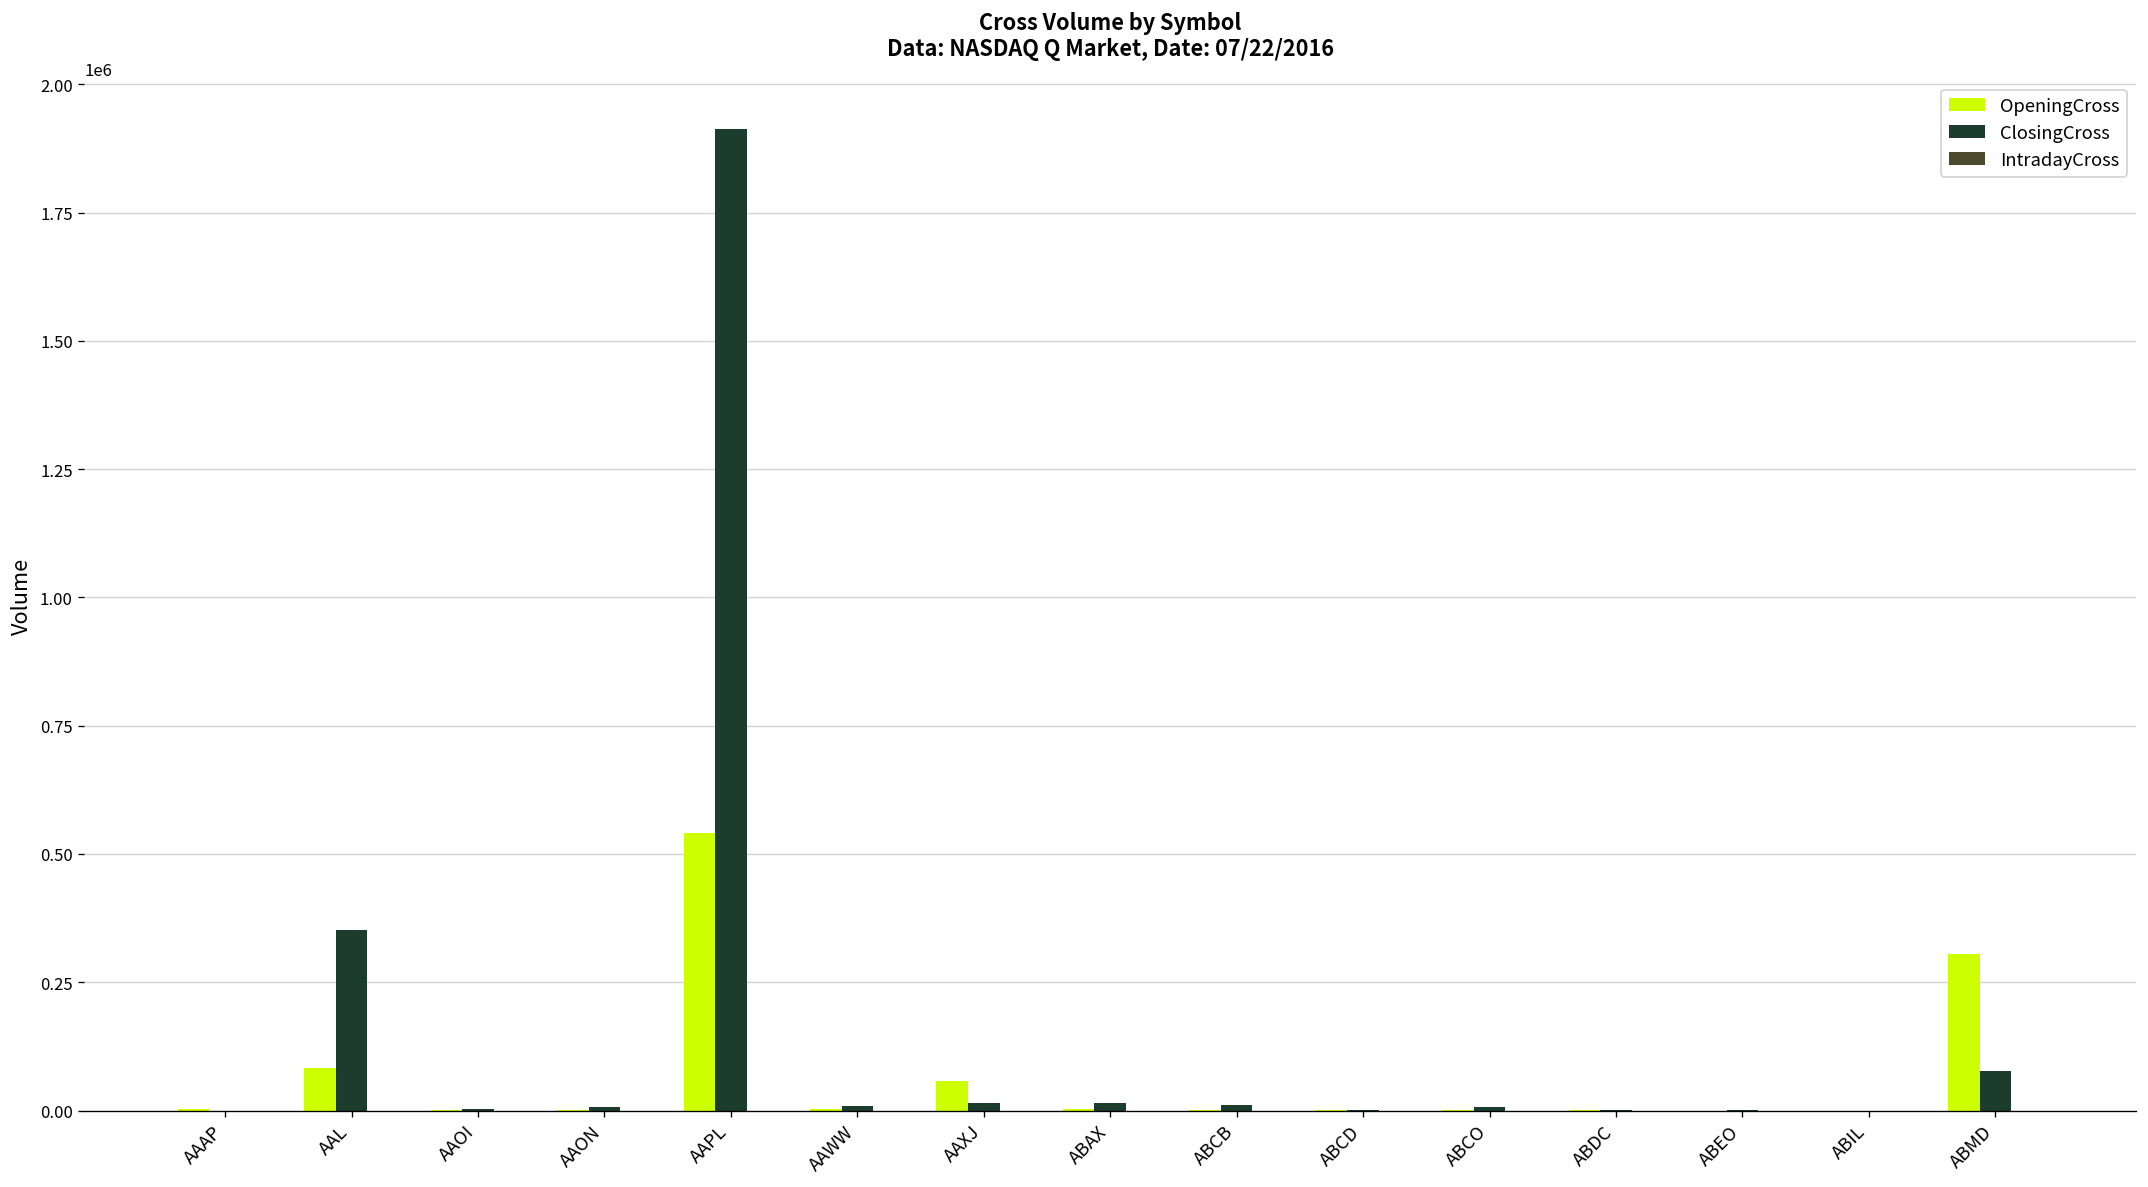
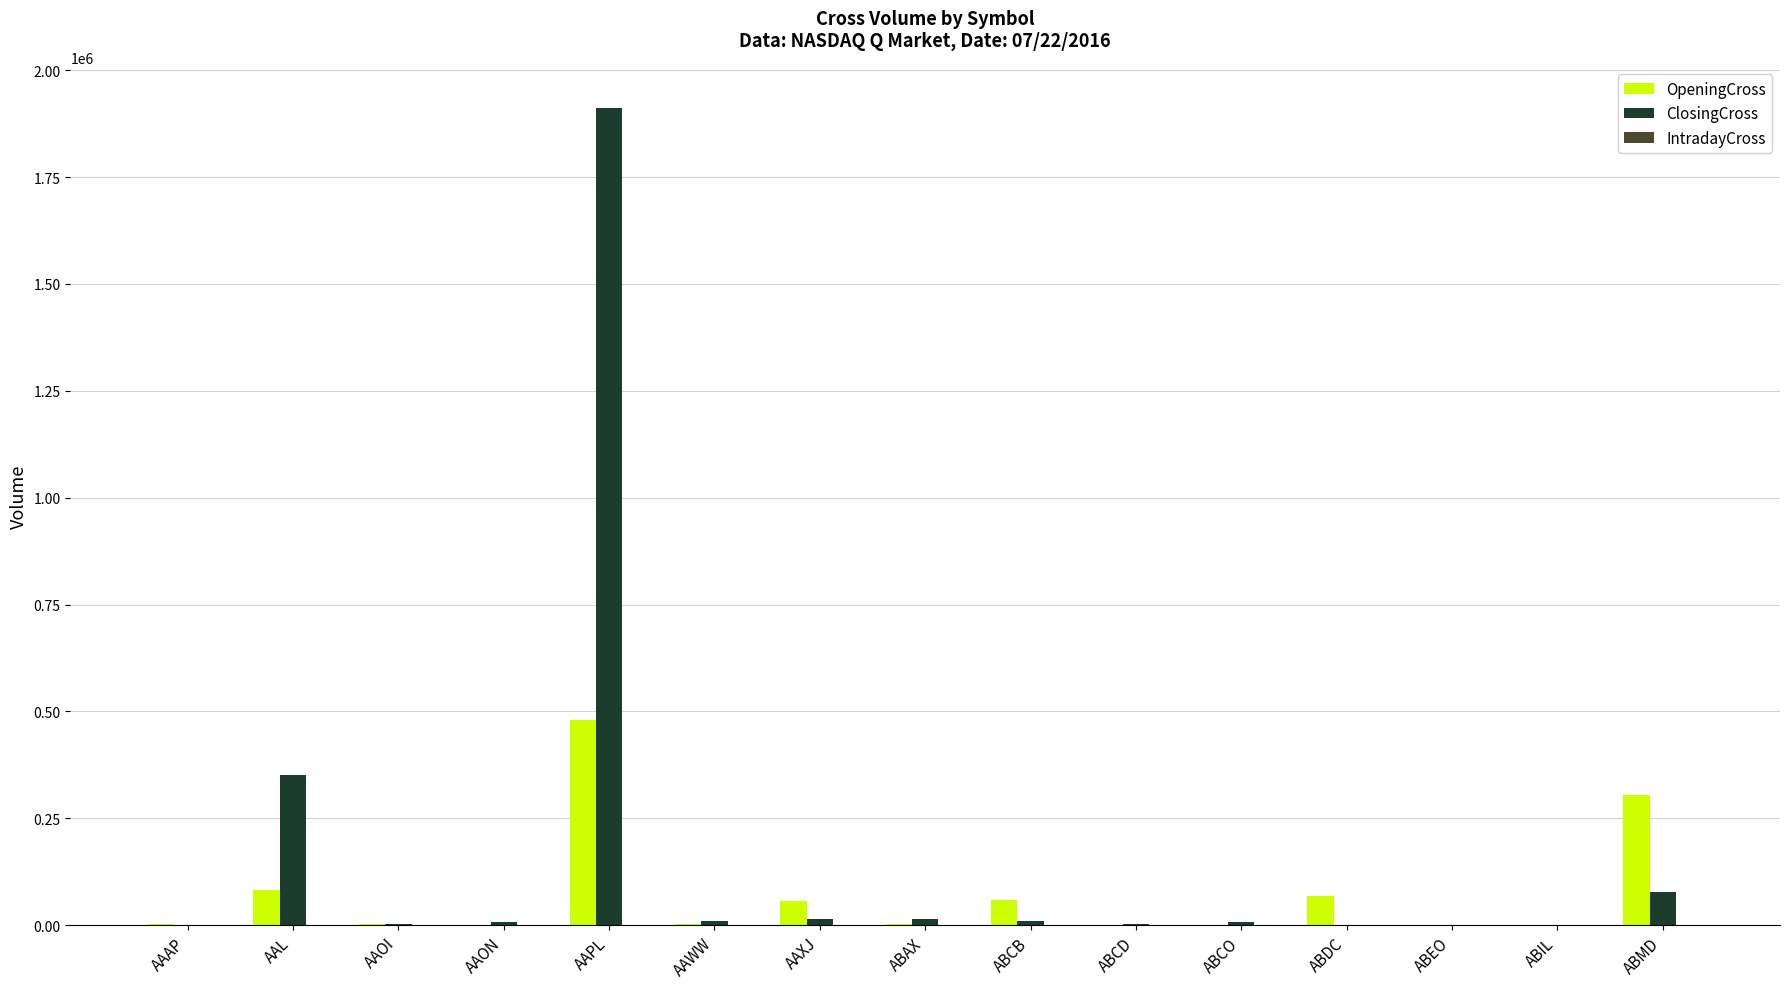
OpeningCross, AAPL: 540000 -> 480000
OpeningCross, ABCB: 0 -> 60000
OpeningCross, ABDC: 0 -> 70000
